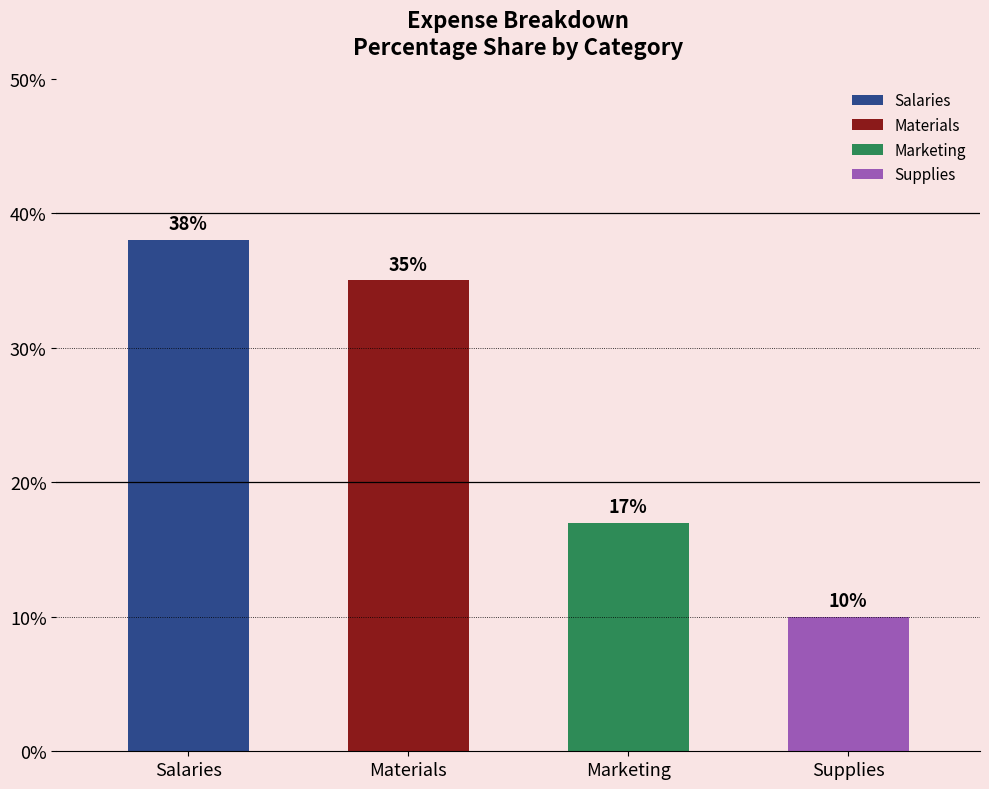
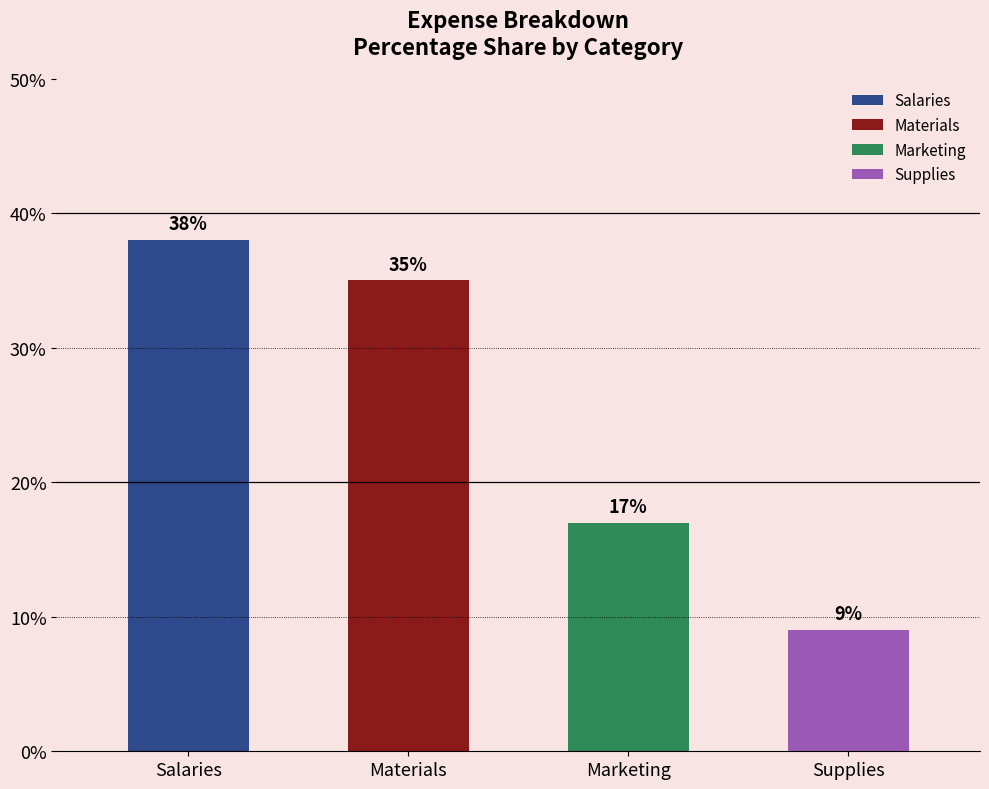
Supplies: 10% -> 9%
